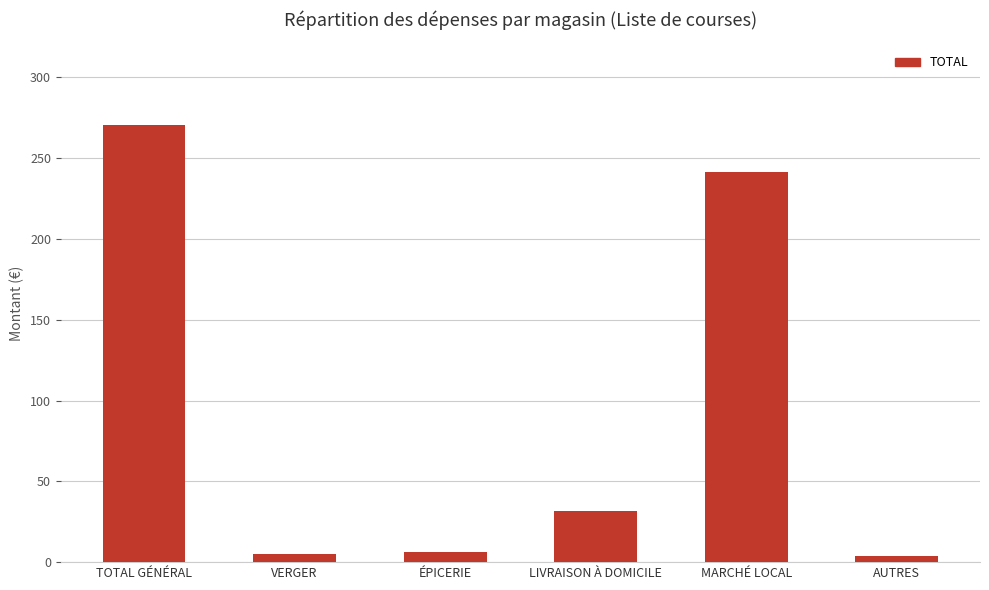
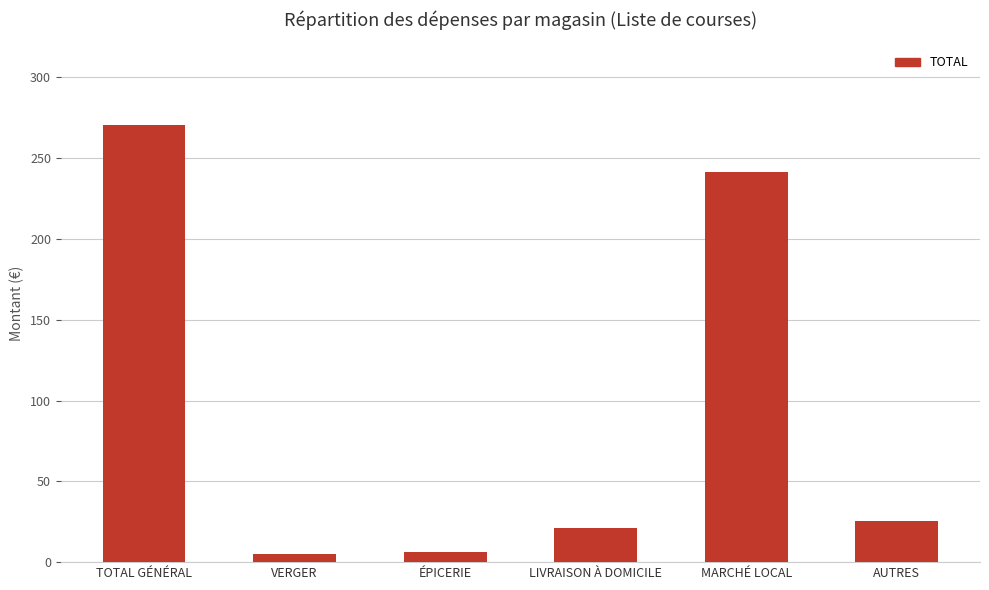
LIVRAISON À DOMICILE: 32 -> 21
AUTRES: 4 -> 25
